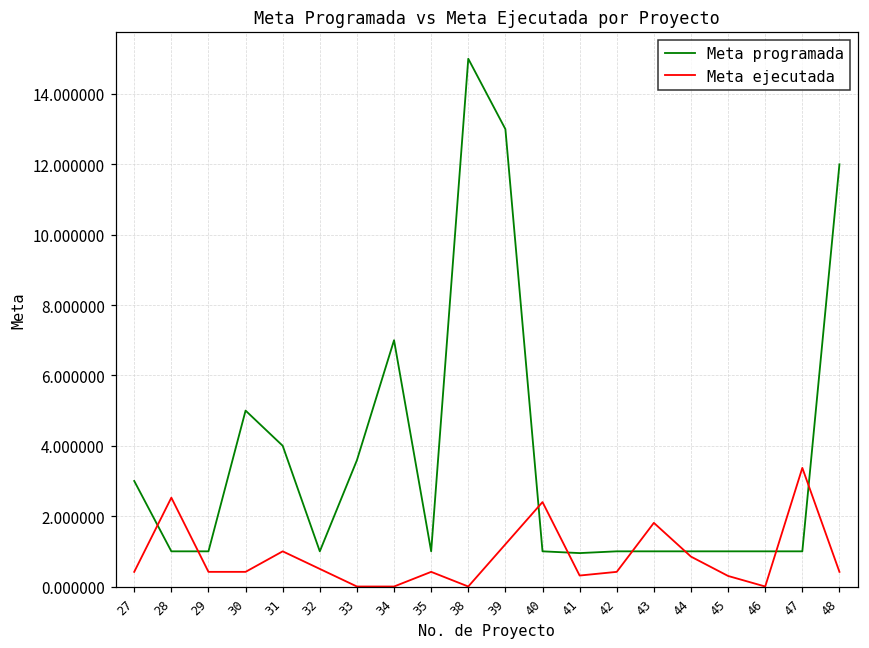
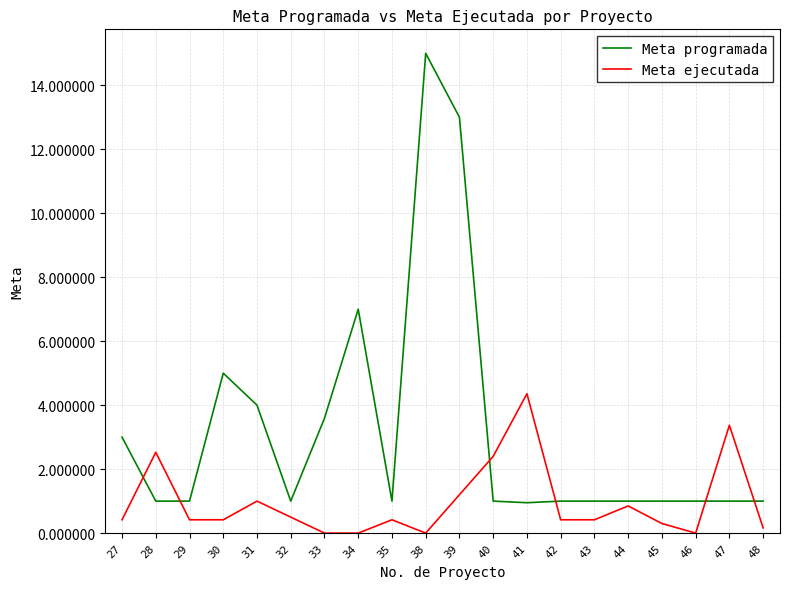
Meta ejecutada, 41: 0.3 -> 4.4
Meta ejecutada, 43: 1.8 -> 0.4
Meta programada, 48: 12 -> 1
Meta ejecutada, 48: 0.4 -> 0.2
